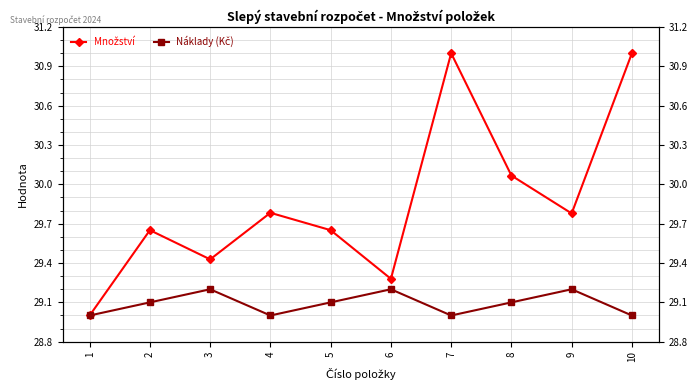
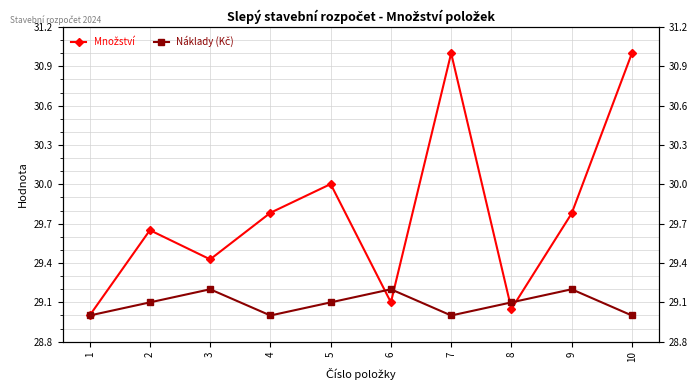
Množství, 5: 29.65 -> 30.00
Množství, 6: 29.28 -> 29.10
Množství, 8: 30.07 -> 29.05
